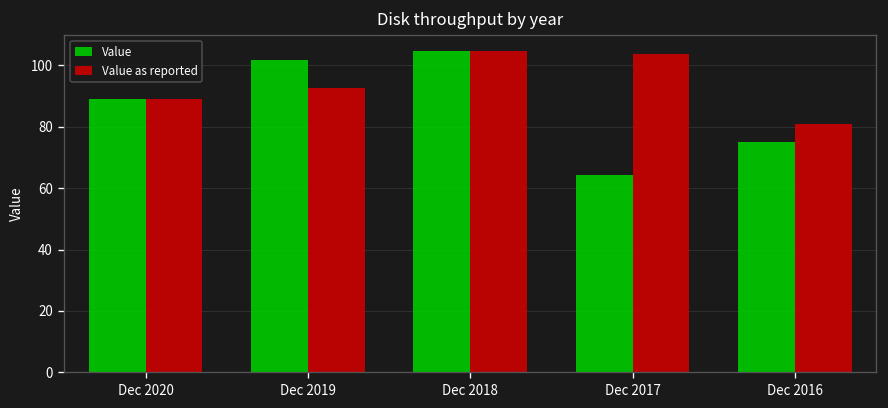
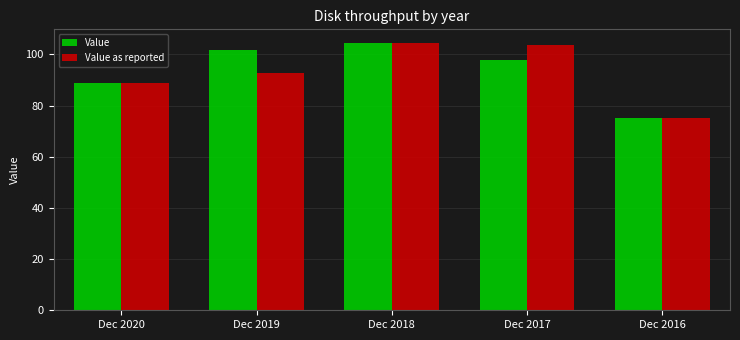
Value, Dec 2017: 64 -> 98
Value as reported, Dec 2016: 81 -> 75
